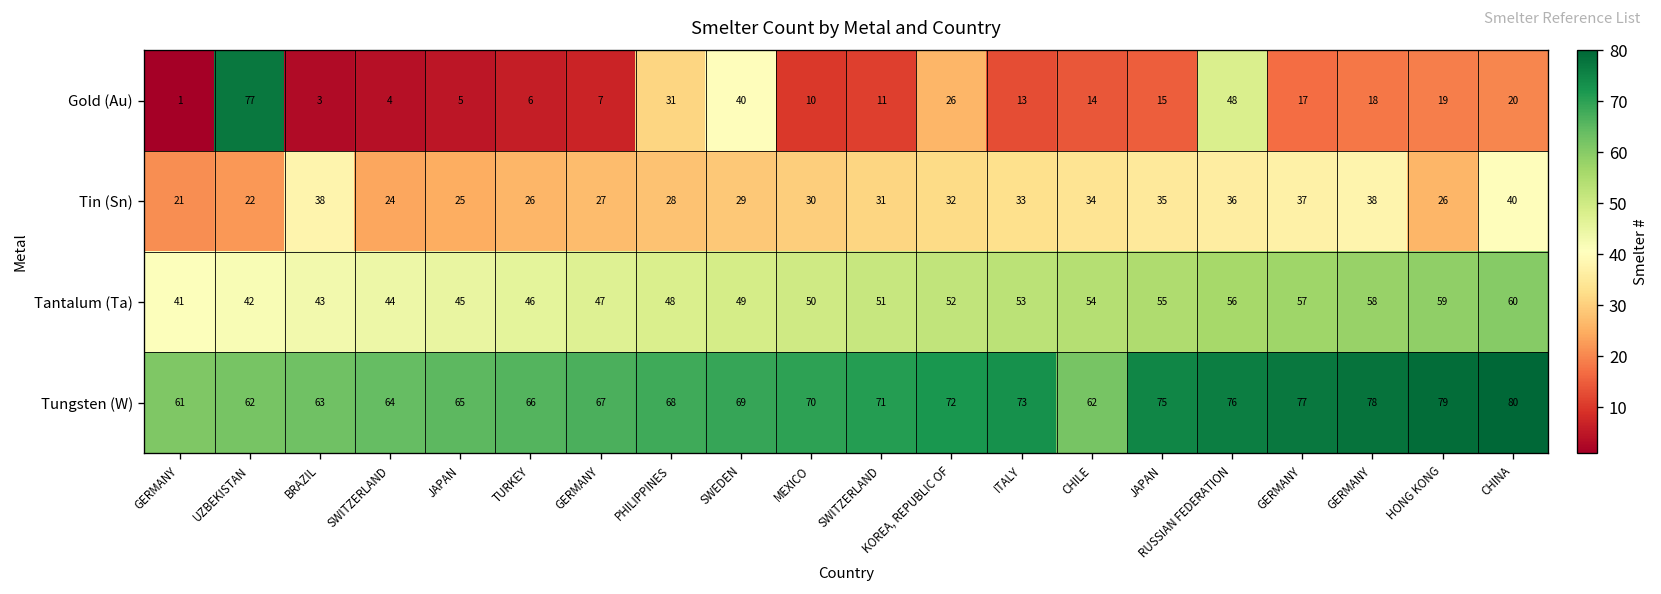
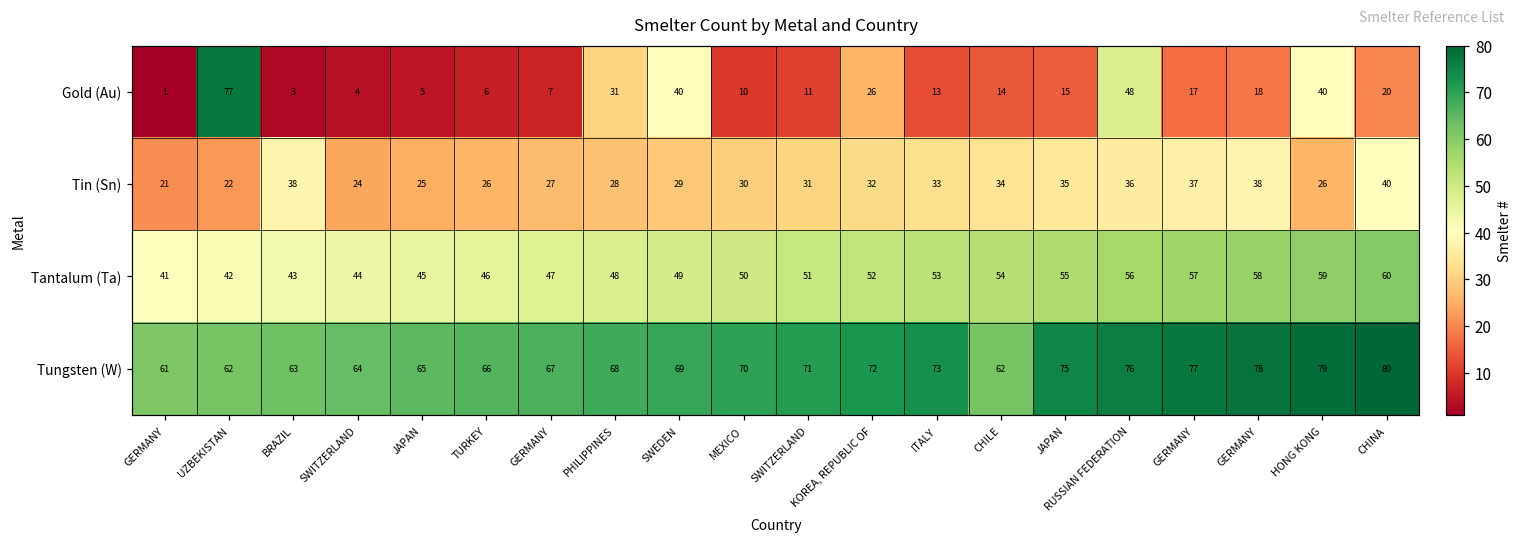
Gold (Au), HONG KONG: 19 -> 40
